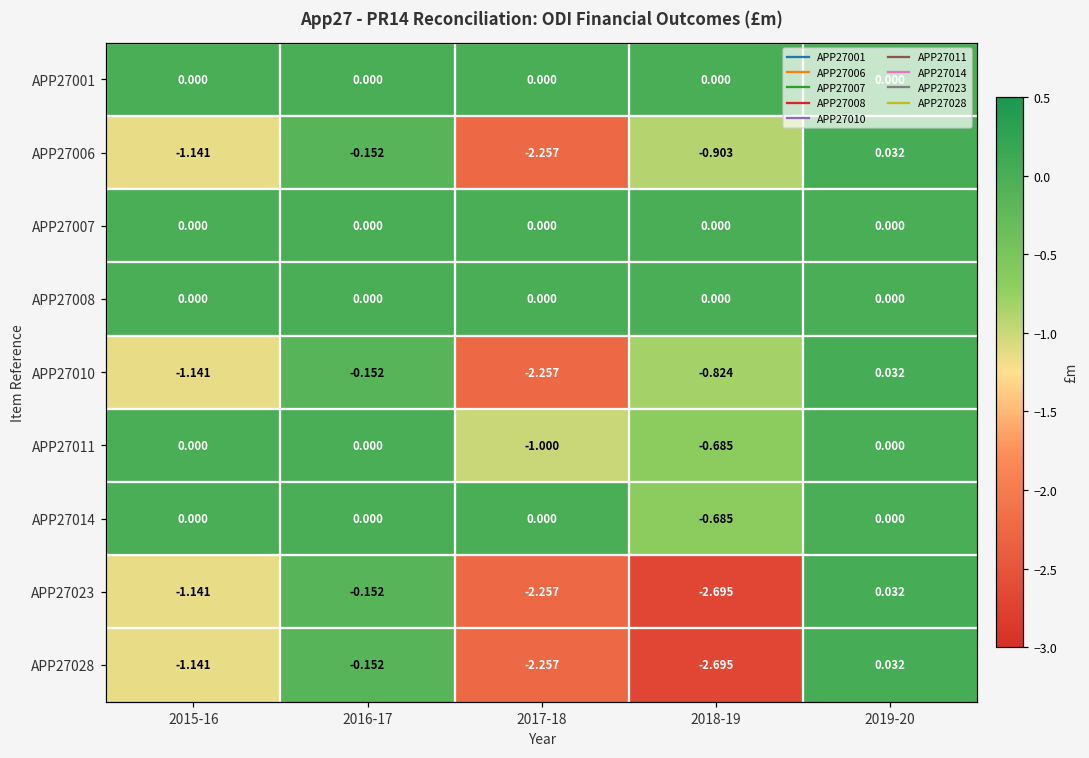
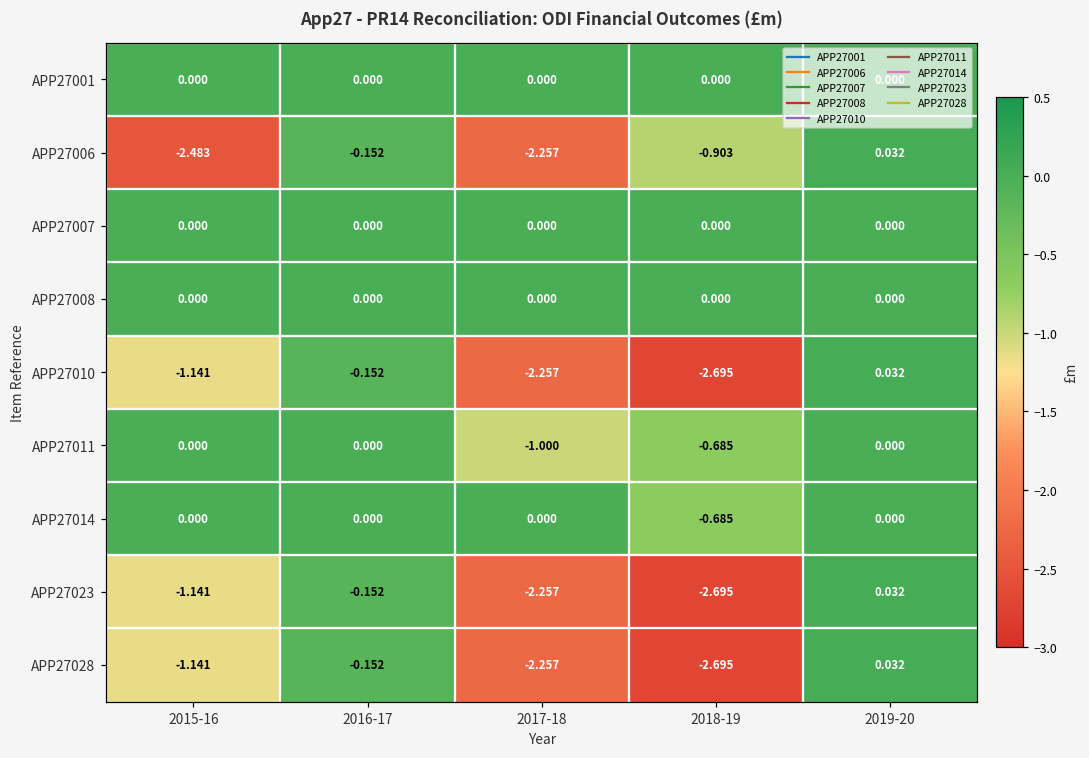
APP27006, 2015-16: -1.141 -> -2.483
APP27010, 2018-19: -0.824 -> -2.695
